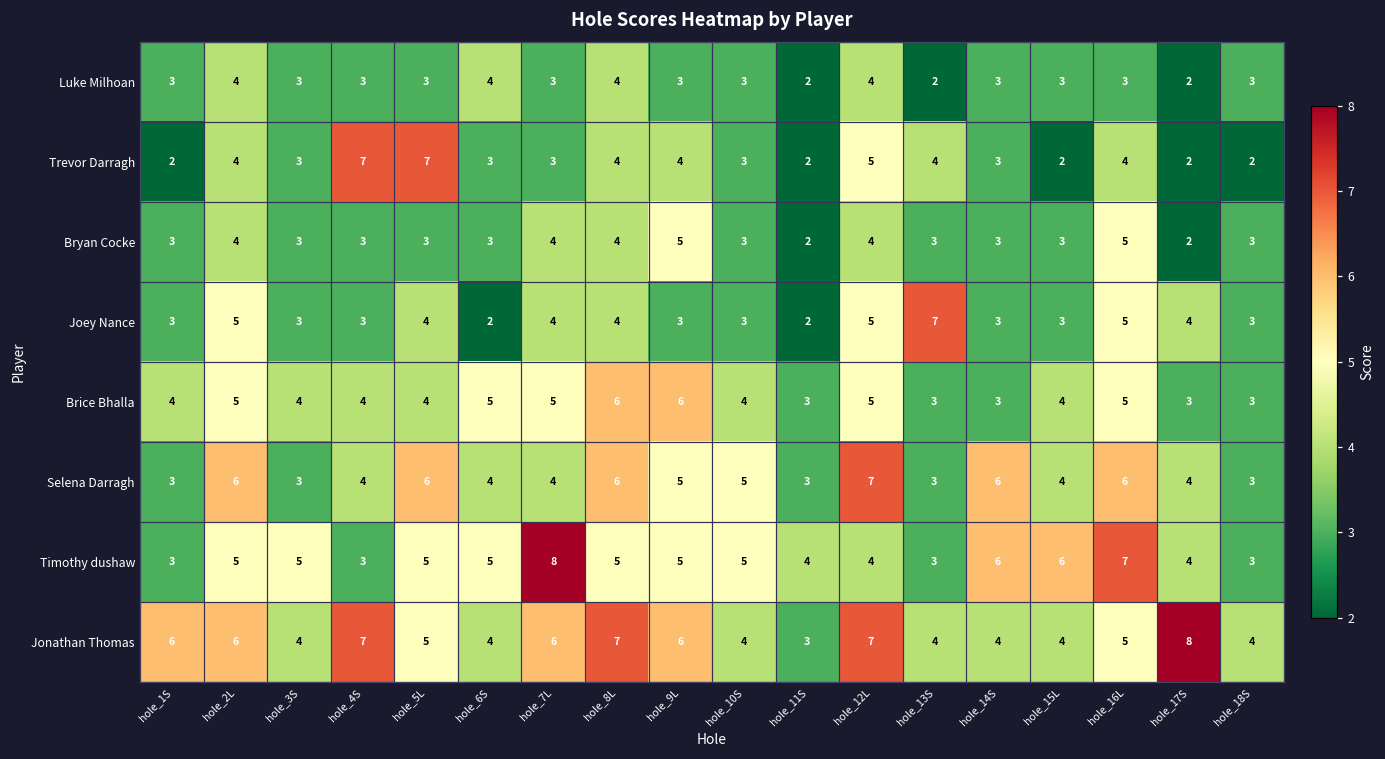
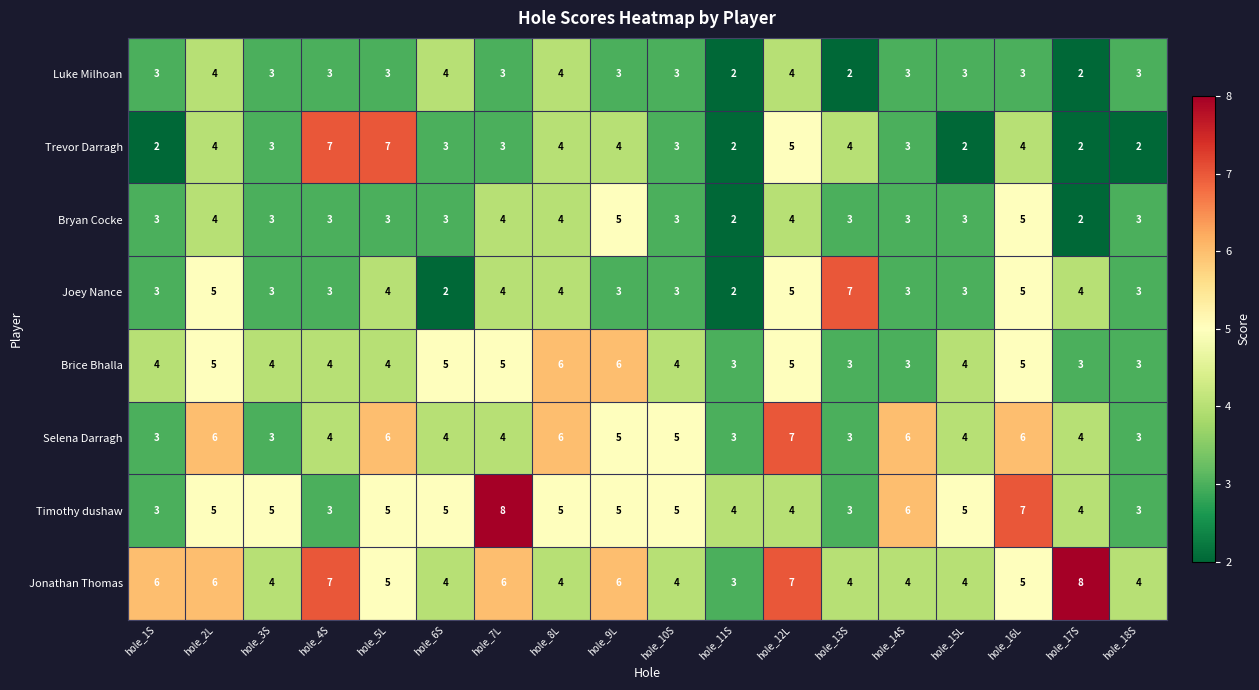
Timothy dushaw, hole_15L: 6 -> 5
Jonathan Thomas, hole_8L: 7 -> 4
